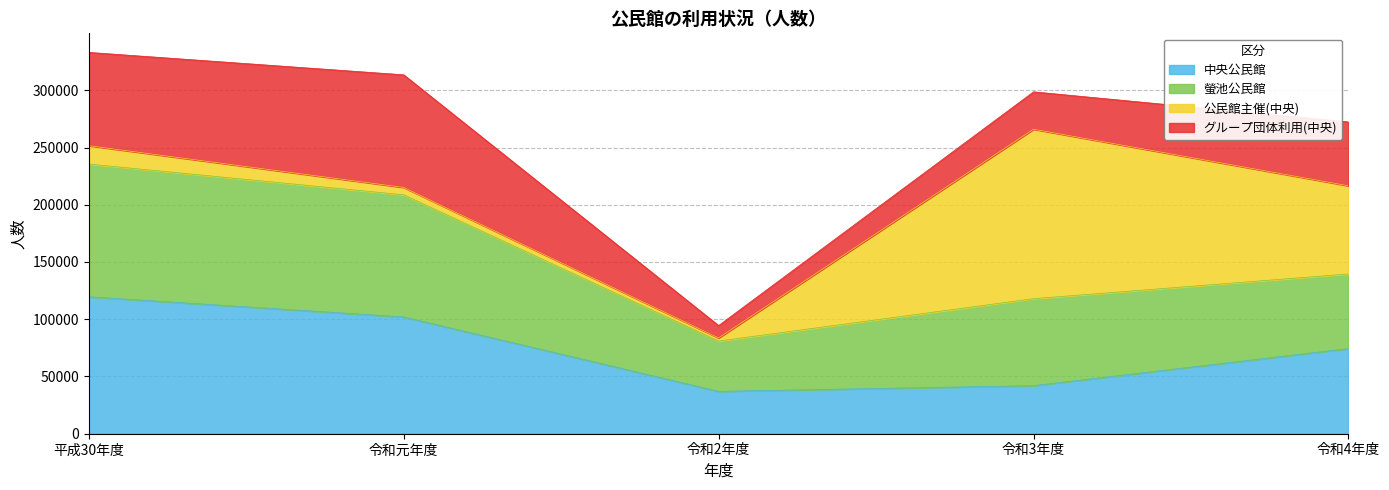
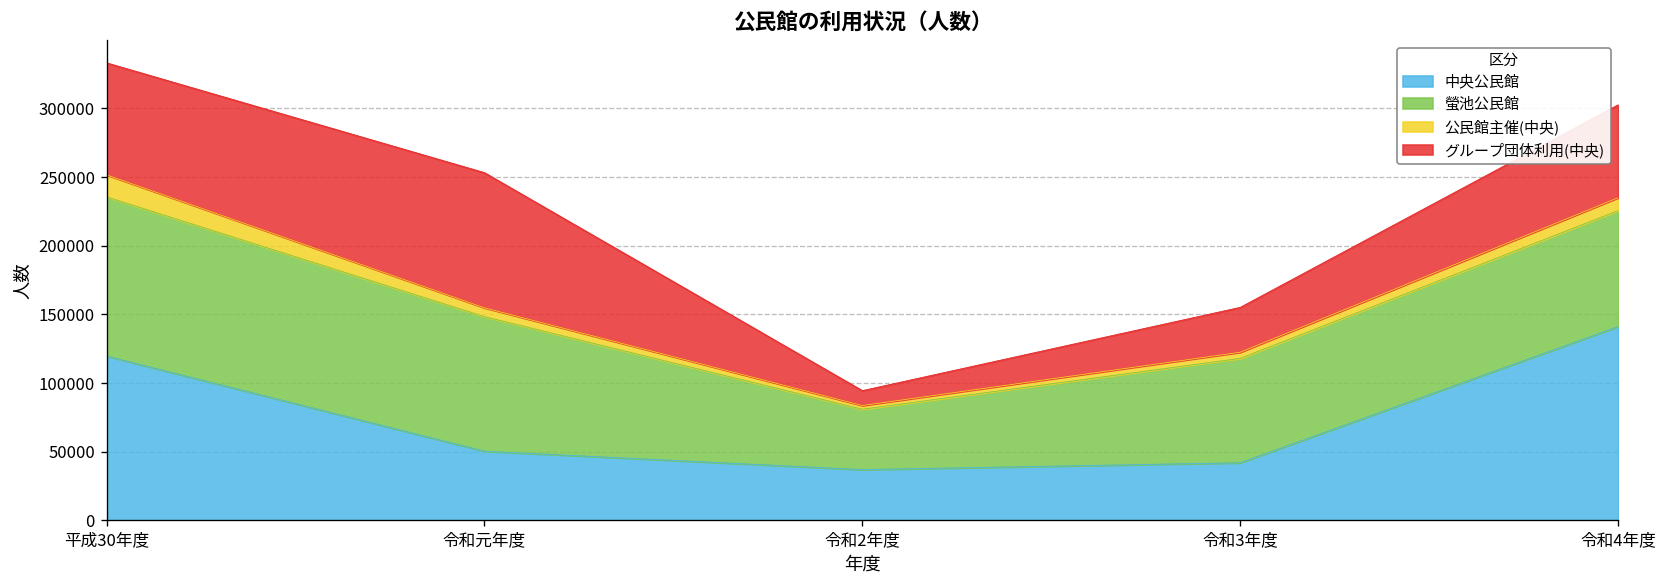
中央公民館, 令和元年度: 102000 -> 50000
螢池公民館, 令和元年度: 107000 -> 98000
公民館主催(中央), 令和3年度: 148000 -> 4000
中央公民館, 令和4年度: 74000 -> 141000
螢池公民館, 令和4年度: 65000 -> 84000
公民館主催(中央), 令和4年度: 77000 -> 9000
グループ団体利用(中央), 令和4年度: 56000 -> 68000
